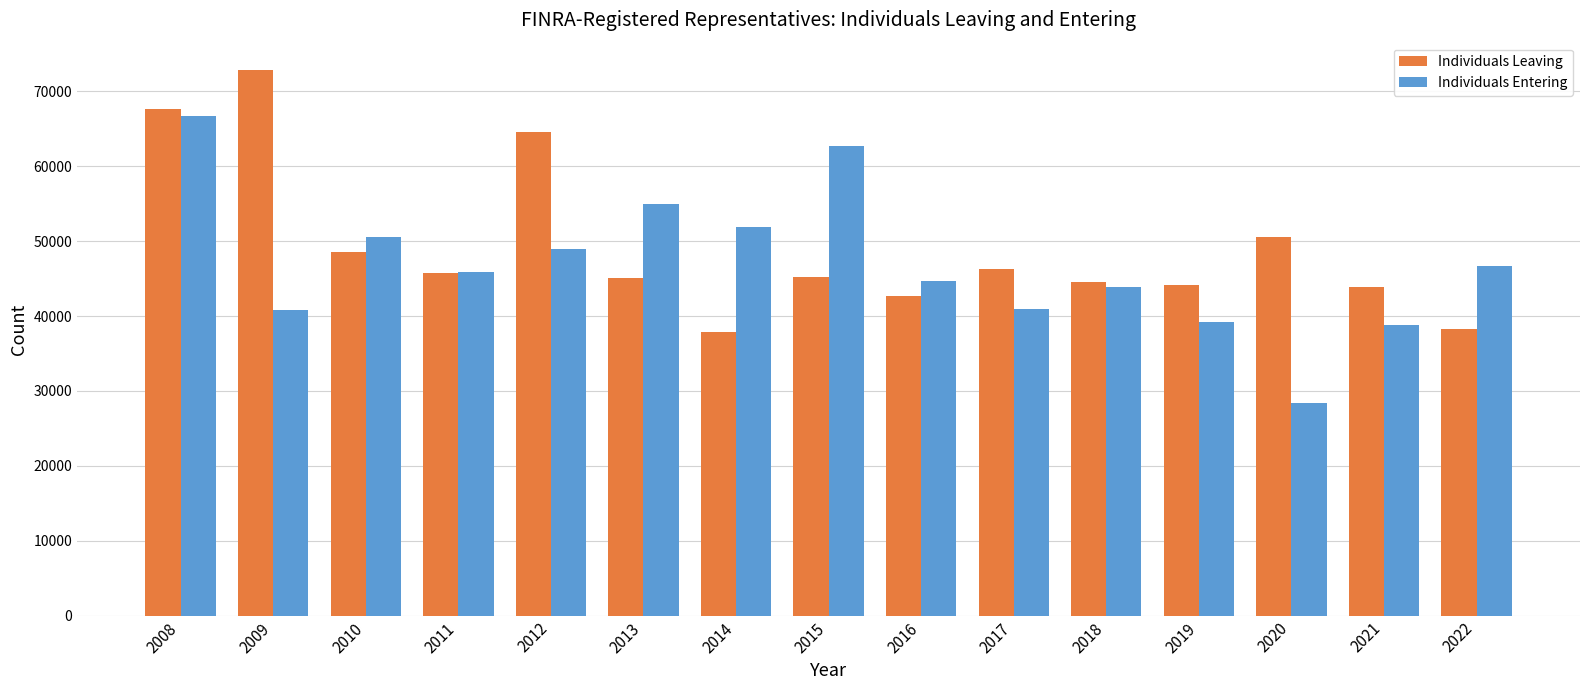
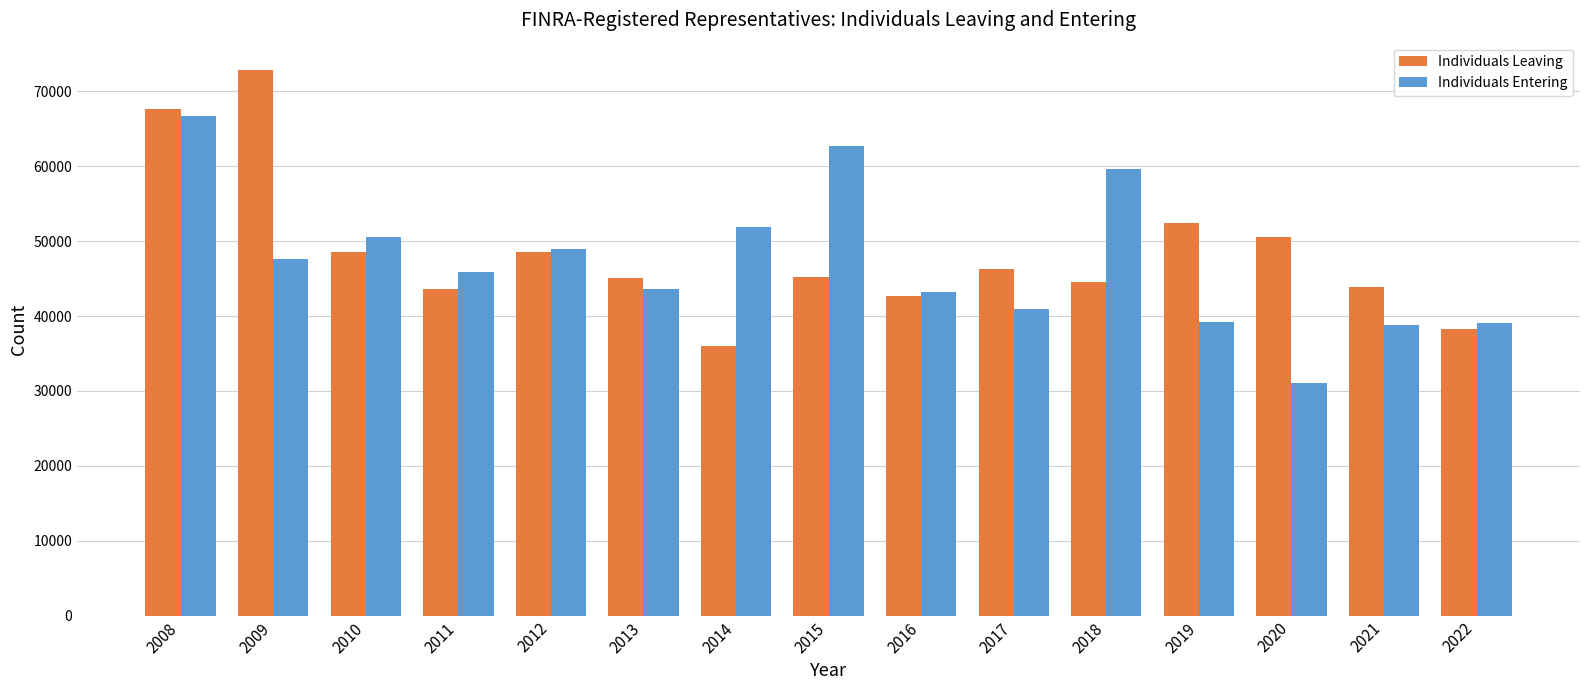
Individuals Entering, 2009: 41000 -> 48000
Individuals Leaving, 2011: 46000 -> 44000
Individuals Leaving, 2012: 65000 -> 49000
Individuals Entering, 2013: 55000 -> 44000
Individuals Leaving, 2014: 38000 -> 36000
Individuals Entering, 2016: 45000 -> 43000
Individuals Entering, 2018: 44000 -> 60000
Individuals Leaving, 2019: 44000 -> 52000
Individuals Entering, 2020: 28000 -> 31000
Individuals Entering, 2022: 47000 -> 39000
